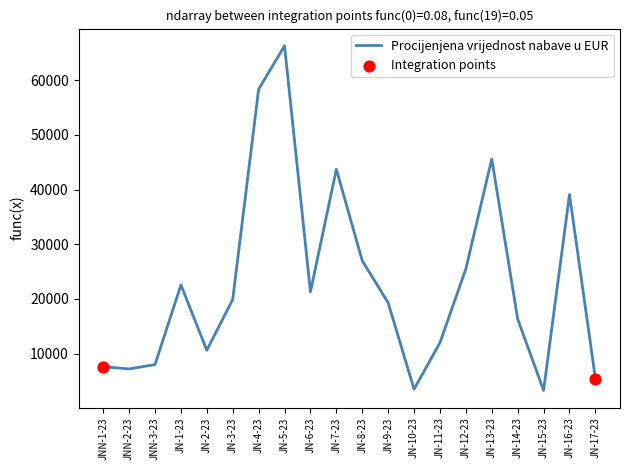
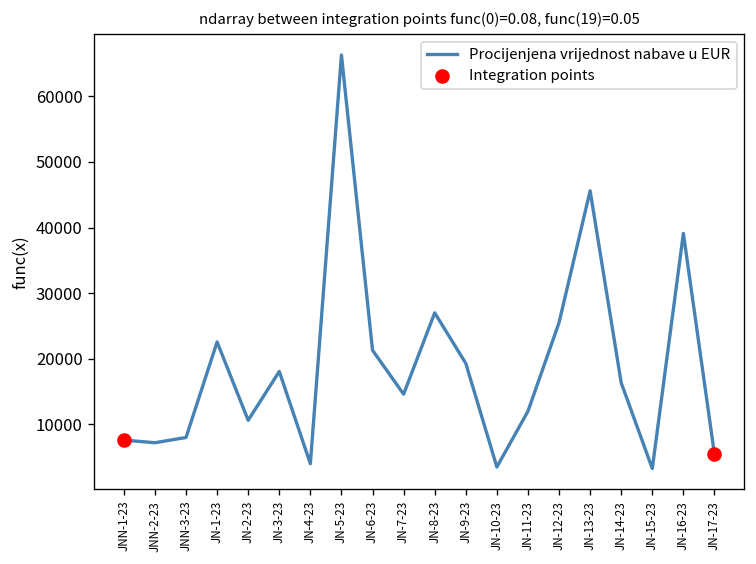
Procijenjena vrijednost nabave u EUR, JN-3-23: 20000 -> 18000
Procijenjena vrijednost nabave u EUR, JN-4-23: 58000 -> 4000
Procijenjena vrijednost nabave u EUR, JN-7-23: 44000 -> 15000
